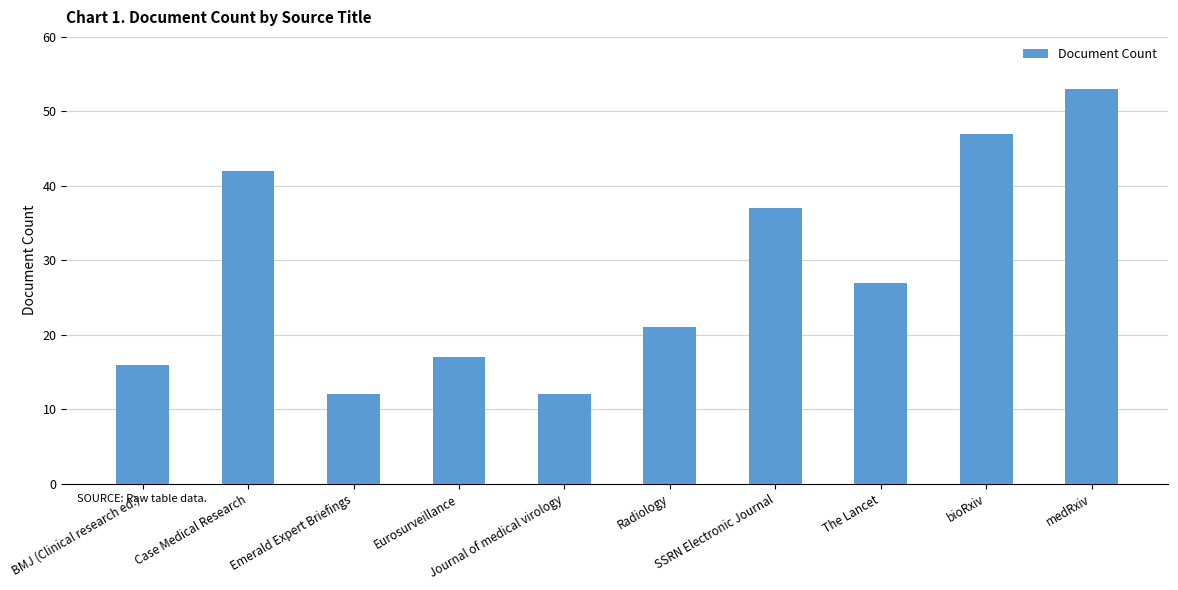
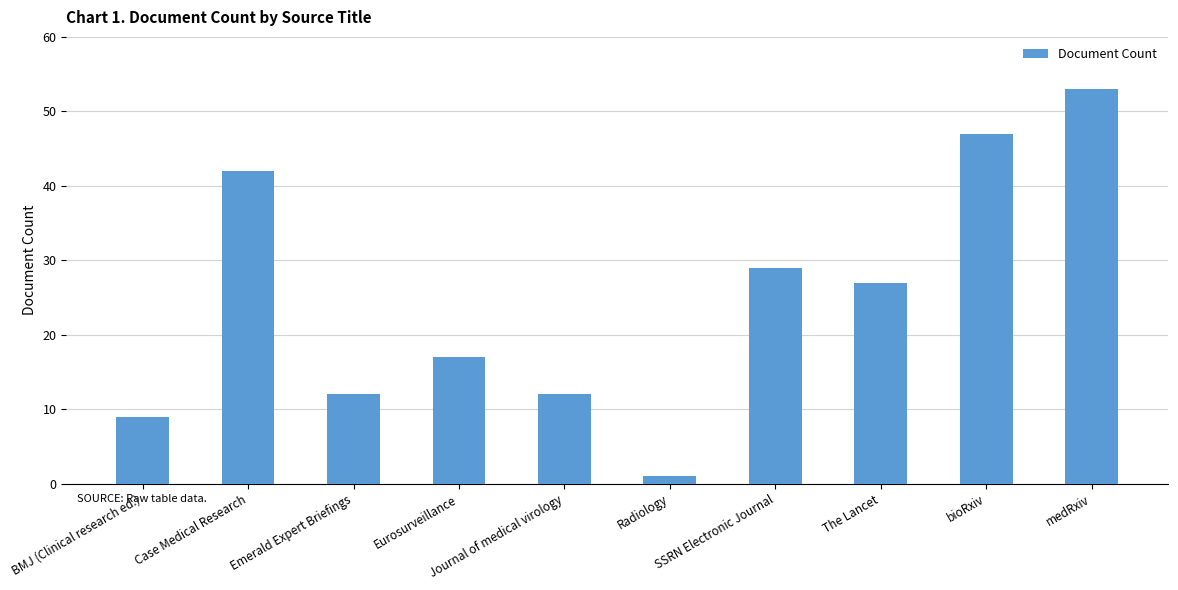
BMJ (Clinical research ed.): 16 -> 9
Radiology: 21 -> 1
SSRN Electronic Journal: 37 -> 29
